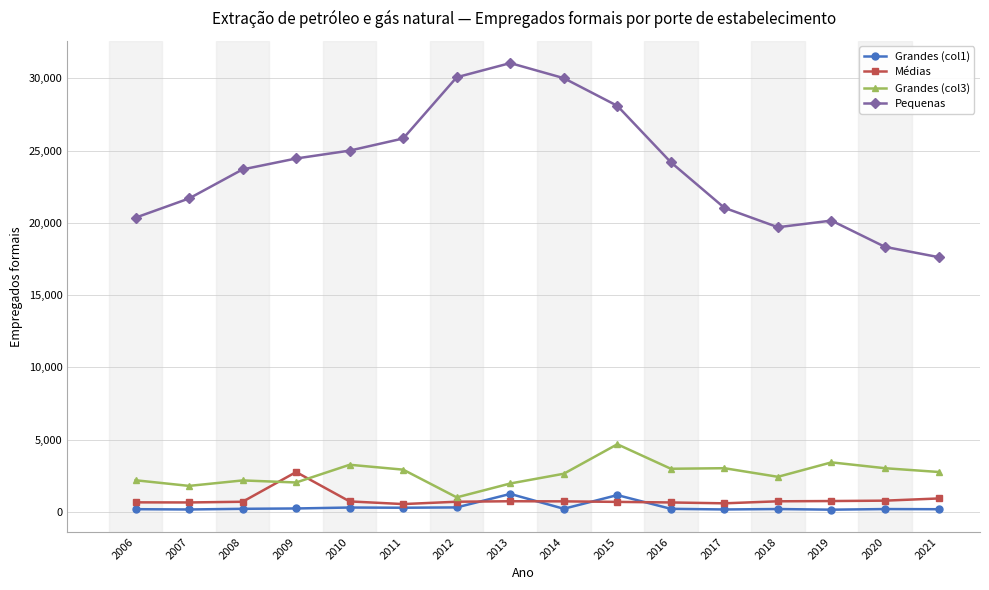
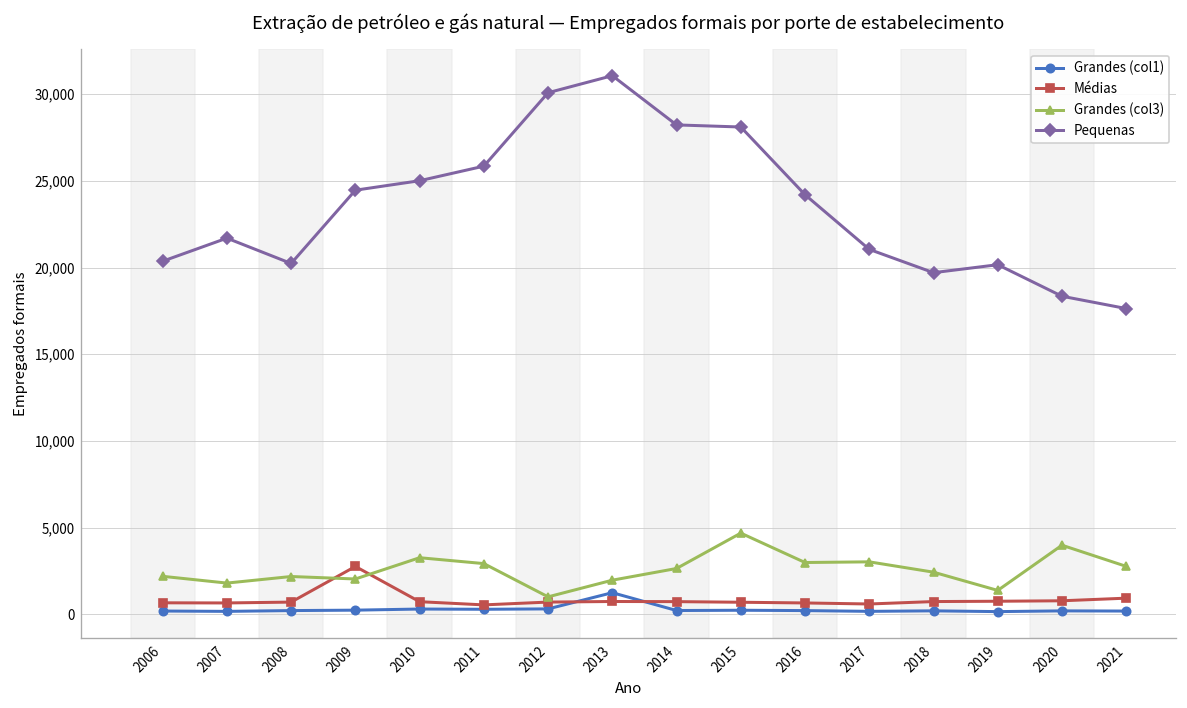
Pequenas, 2008: 23,700 -> 20,200
Pequenas, 2014: 30,000 -> 28,200
Grandes (col1), 2015: 1,200 -> 200
Grandes (col3), 2019: 3,400 -> 1,400
Grandes (col3), 2020: 3,000 -> 4,000
